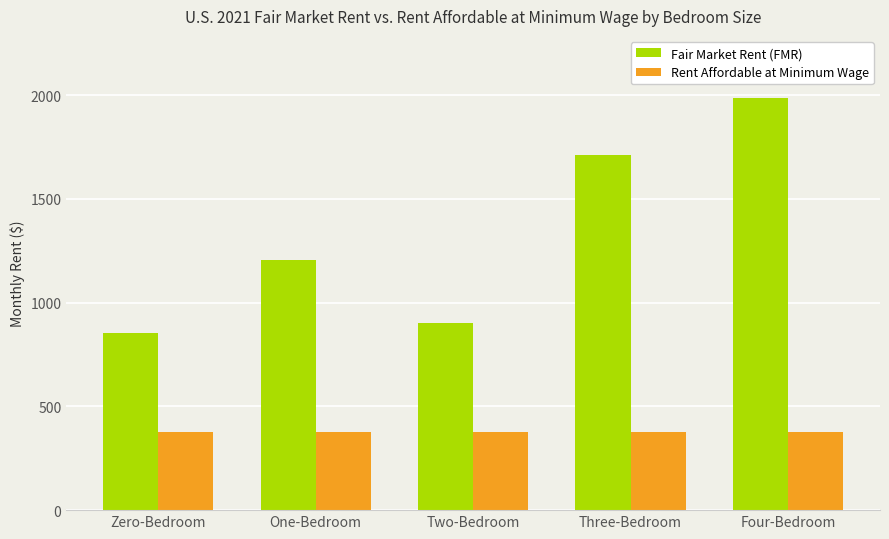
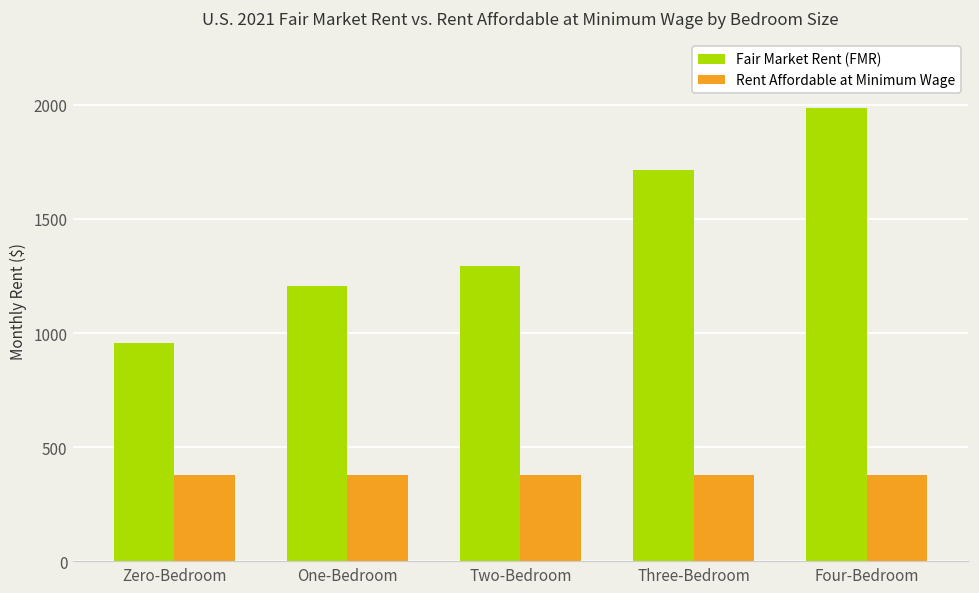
Fair Market Rent (FMR), Zero-Bedroom: 850 -> 960
Fair Market Rent (FMR), Two-Bedroom: 900 -> 1290
